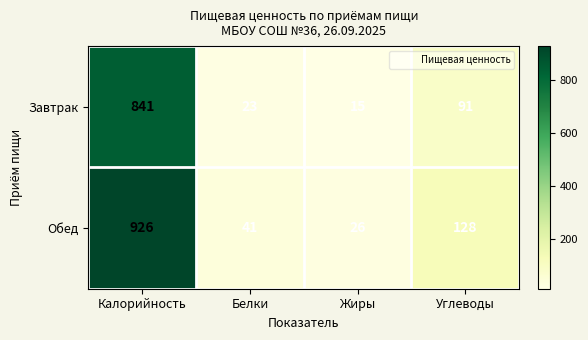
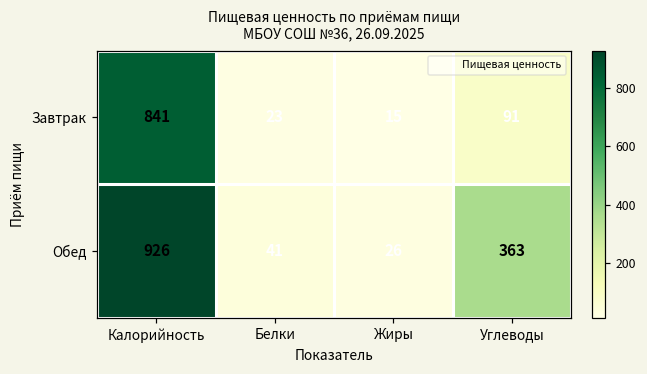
Обед, Углеводы: 128 -> 363
